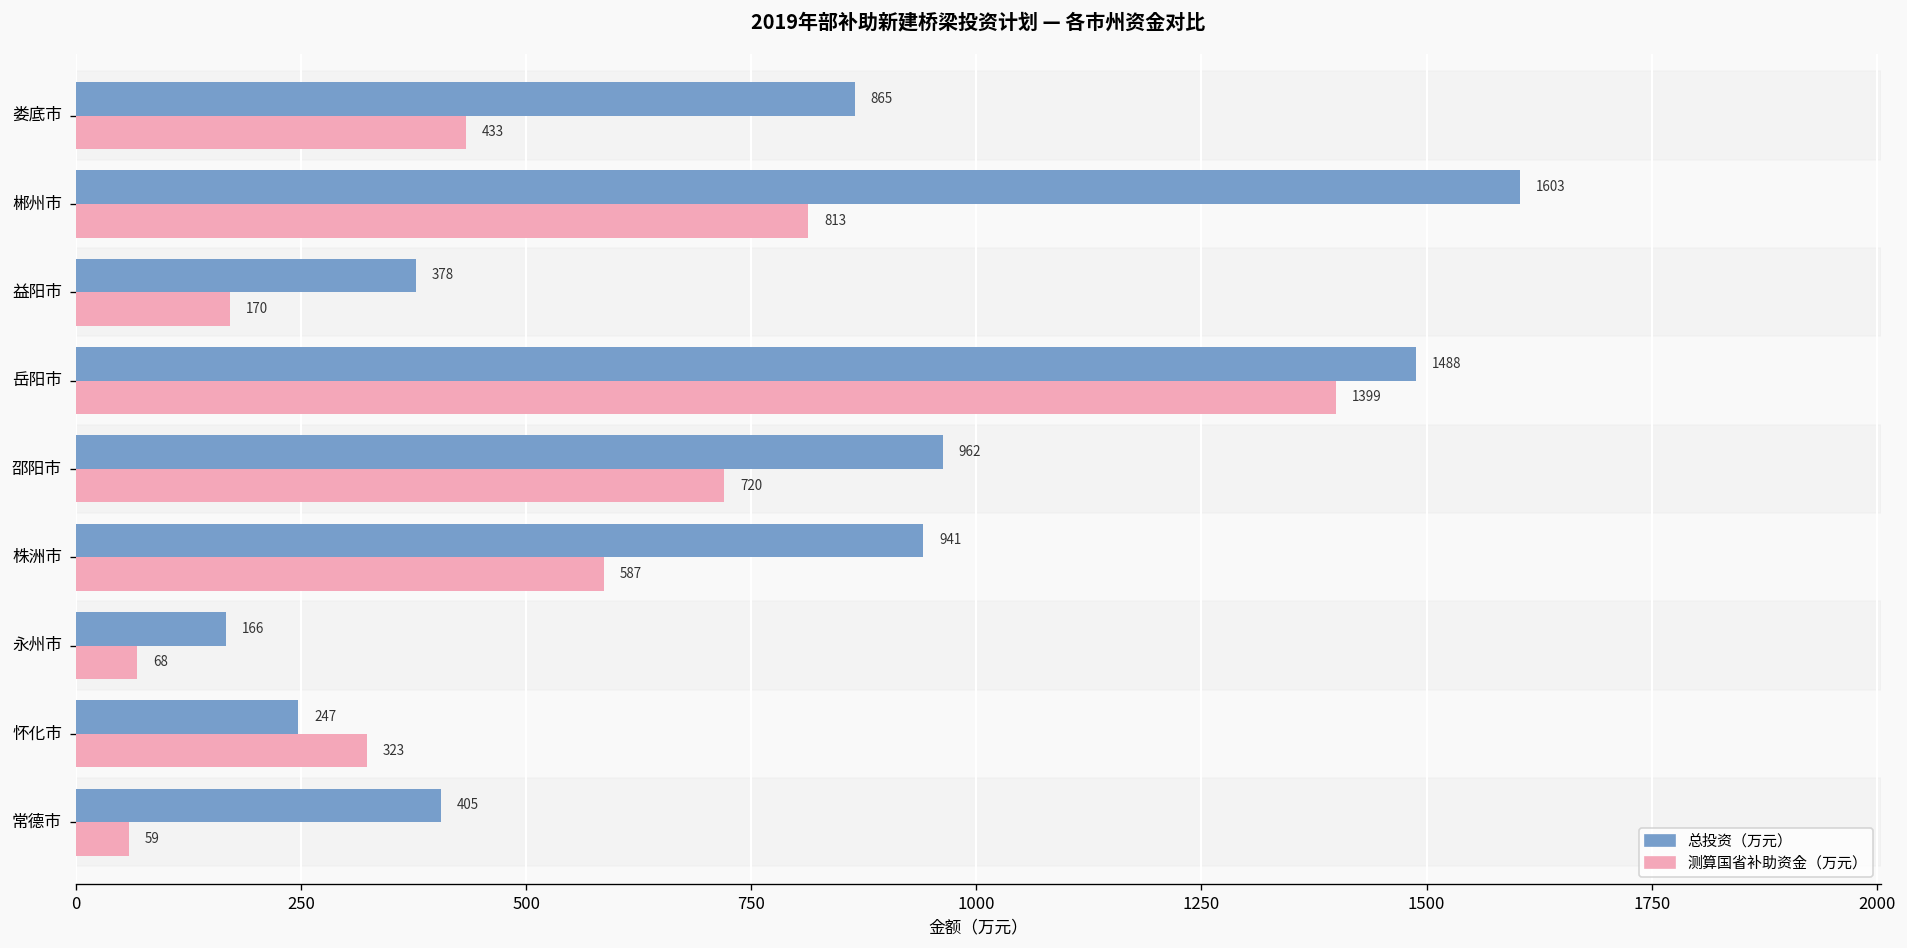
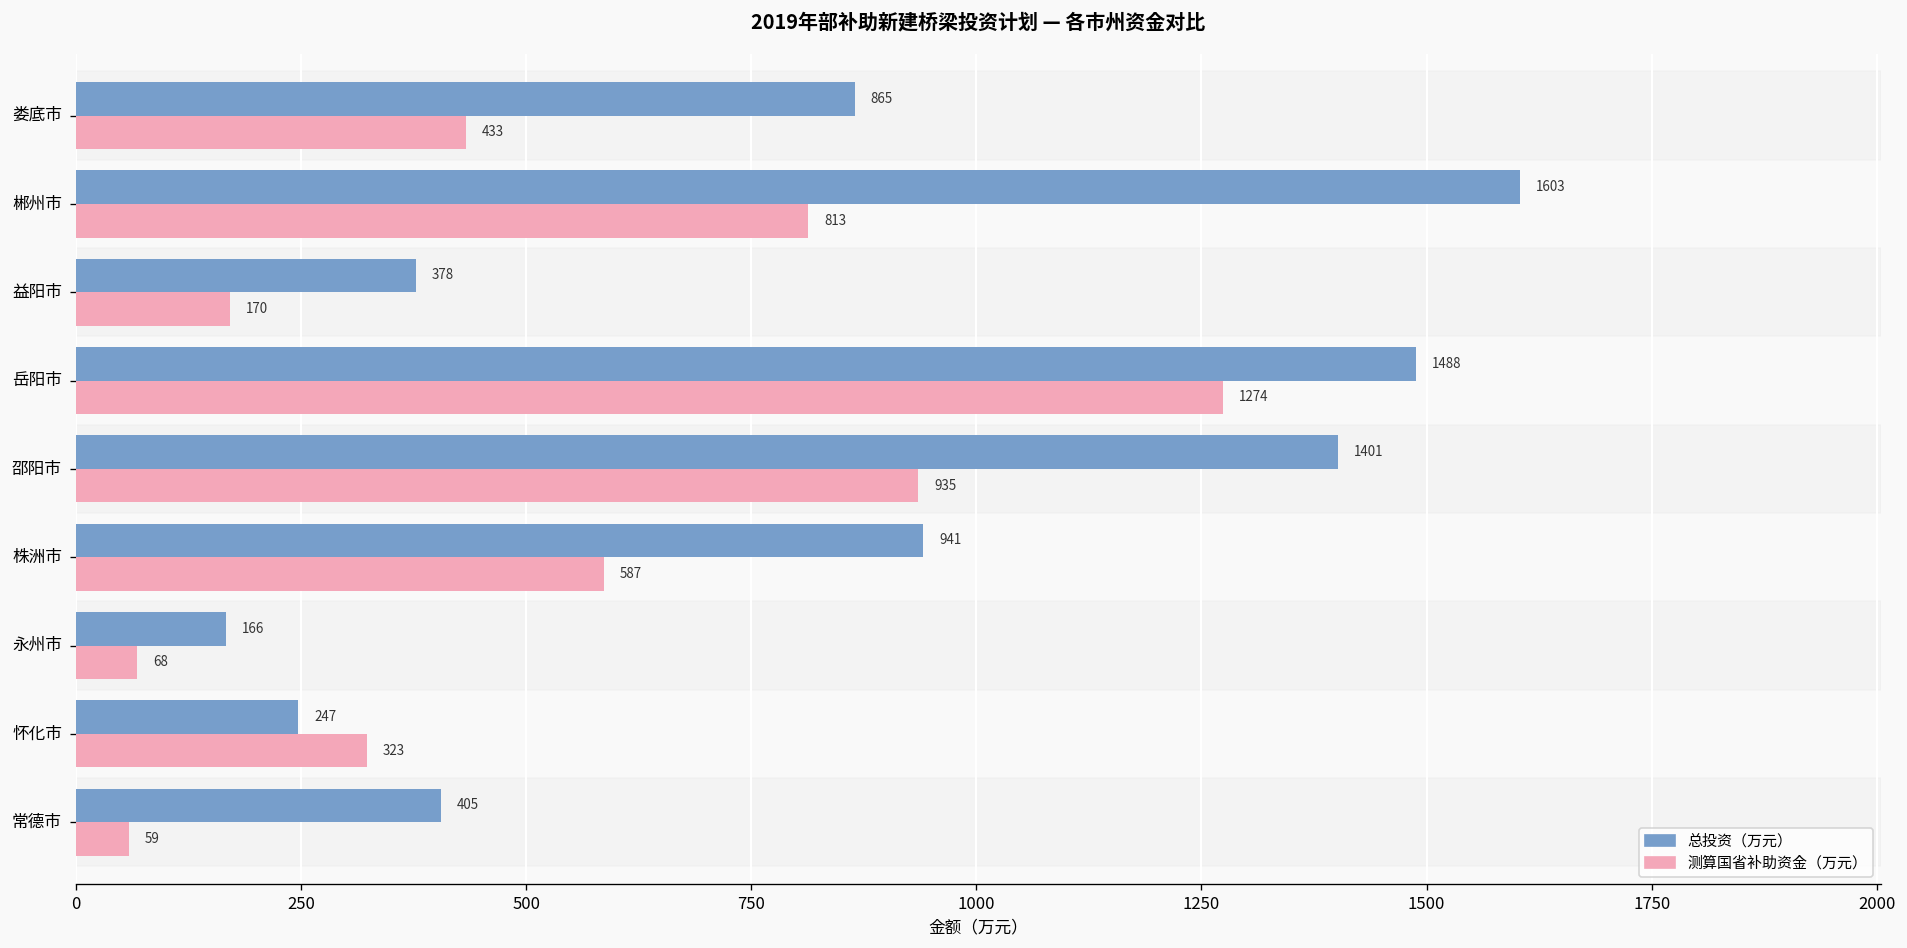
测算国省补助资金（万元）, 岳阳市: 1399 -> 1274
总投资（万元）, 邵阳市: 962 -> 1401
测算国省补助资金（万元）, 邵阳市: 720 -> 935
